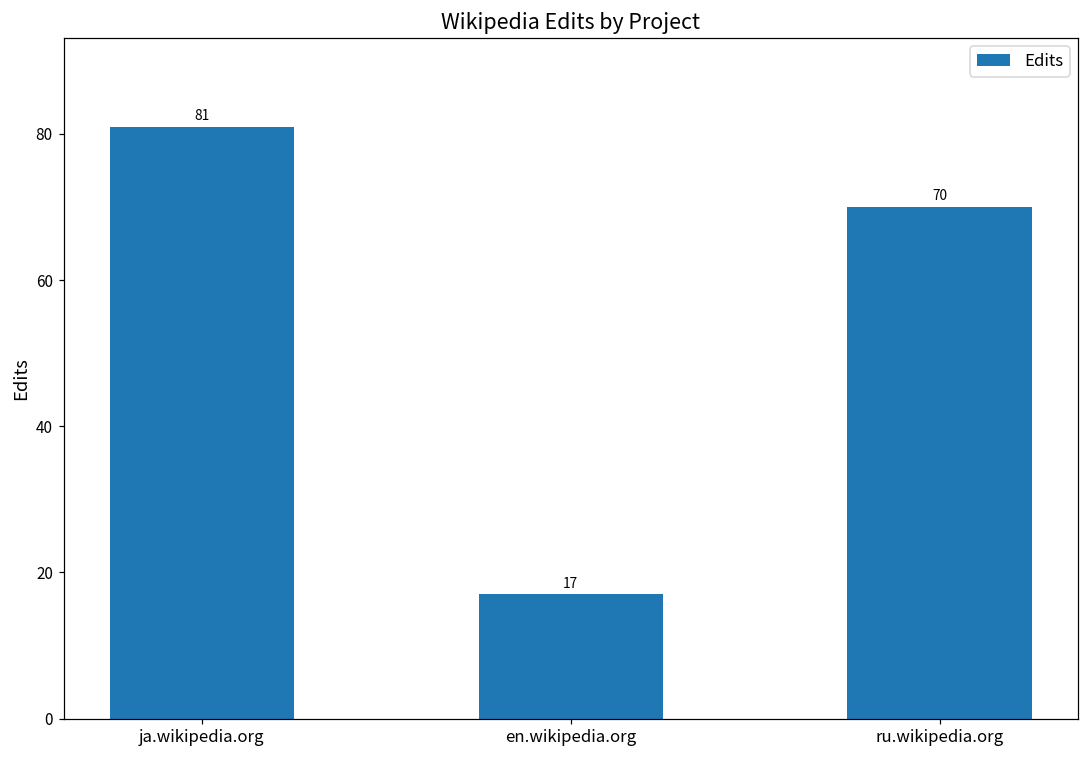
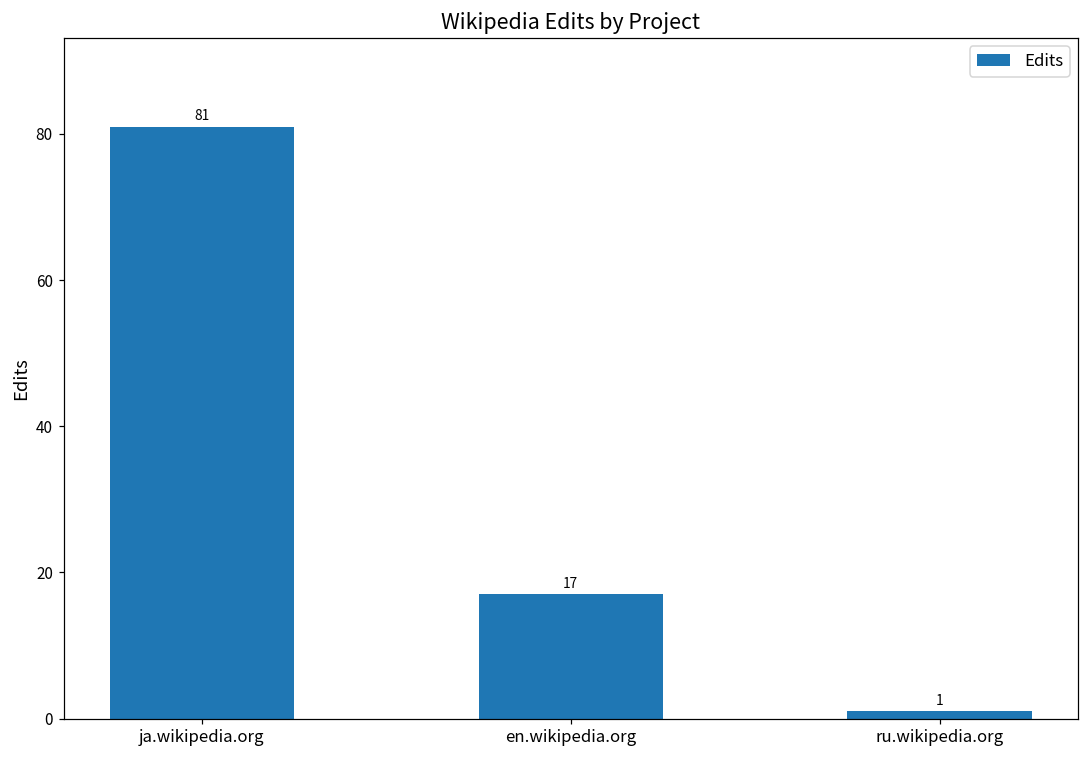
ru.wikipedia.org: 70 -> 1
